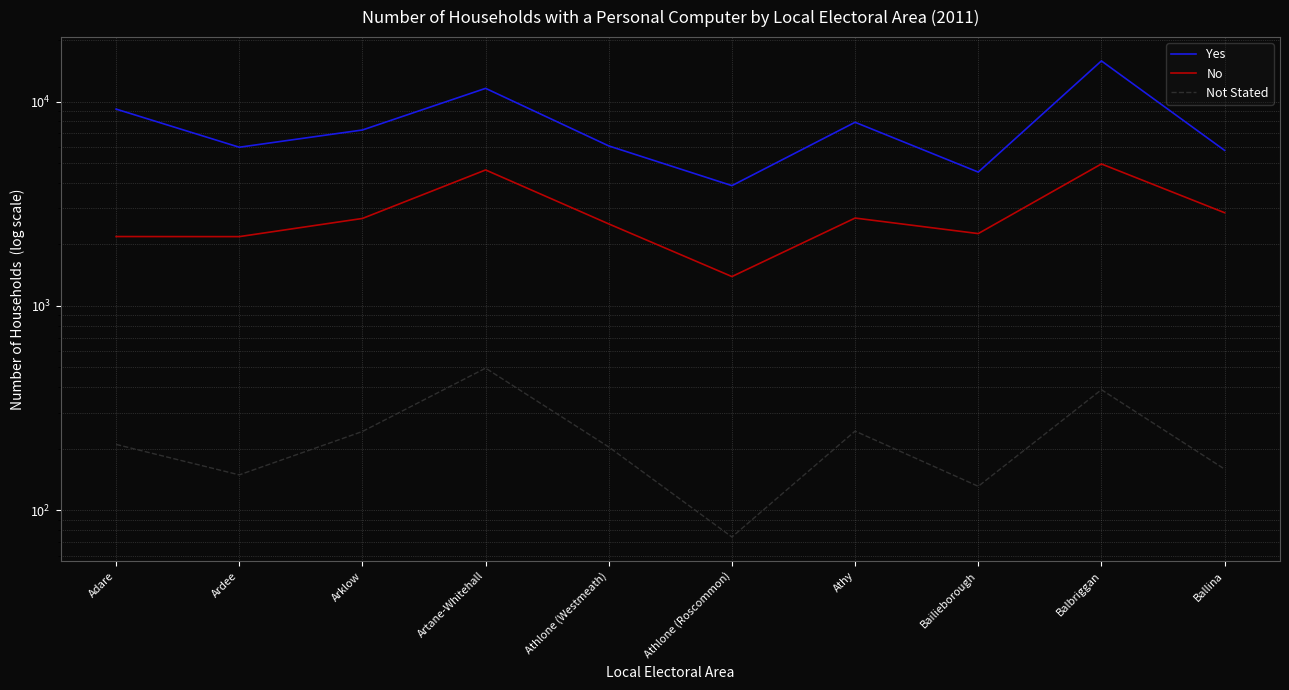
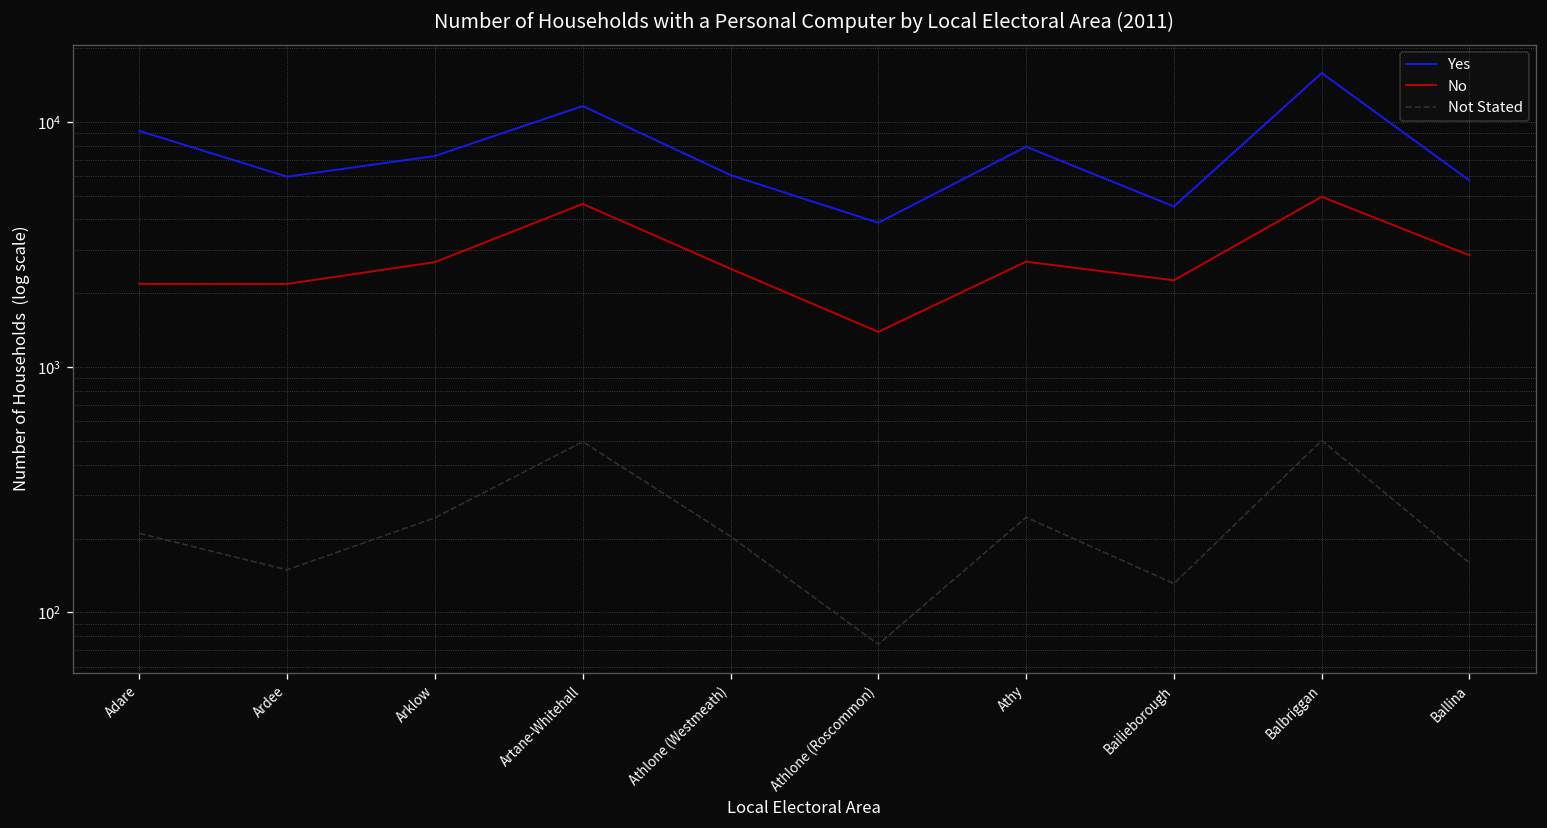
Not Stated, Balbriggan: 390 -> 500
